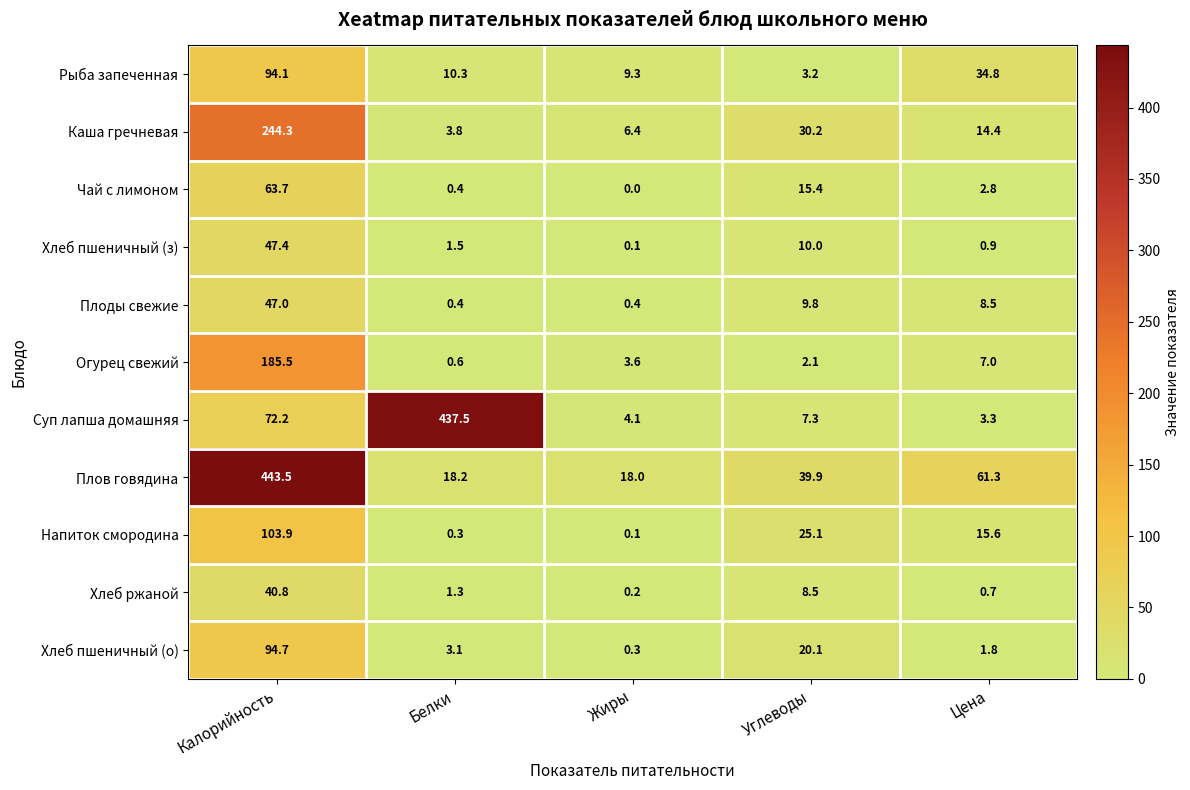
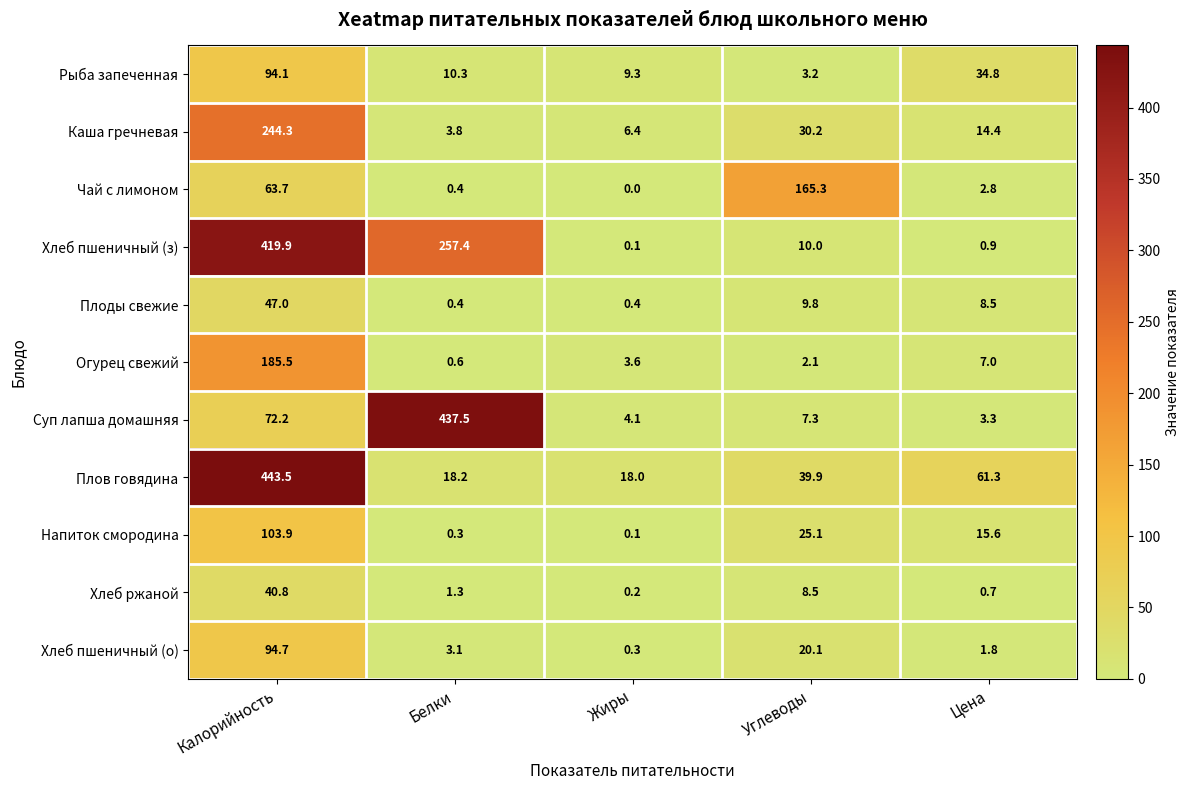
Чай с лимоном, Углеводы: 15.4 -> 165.3
Хлеб пшеничный (з), Калорийность: 47.4 -> 419.9
Хлеб пшеничный (з), Белки: 1.5 -> 257.4
